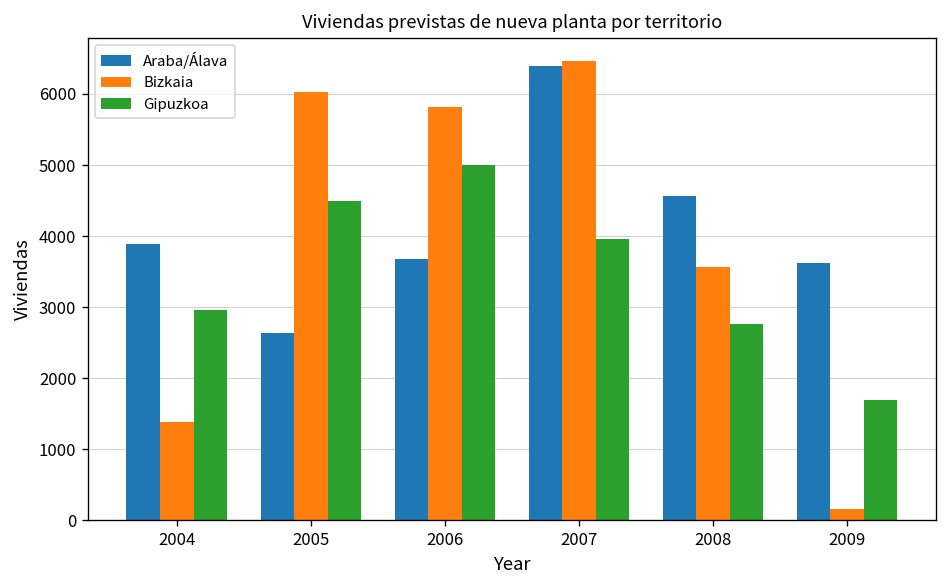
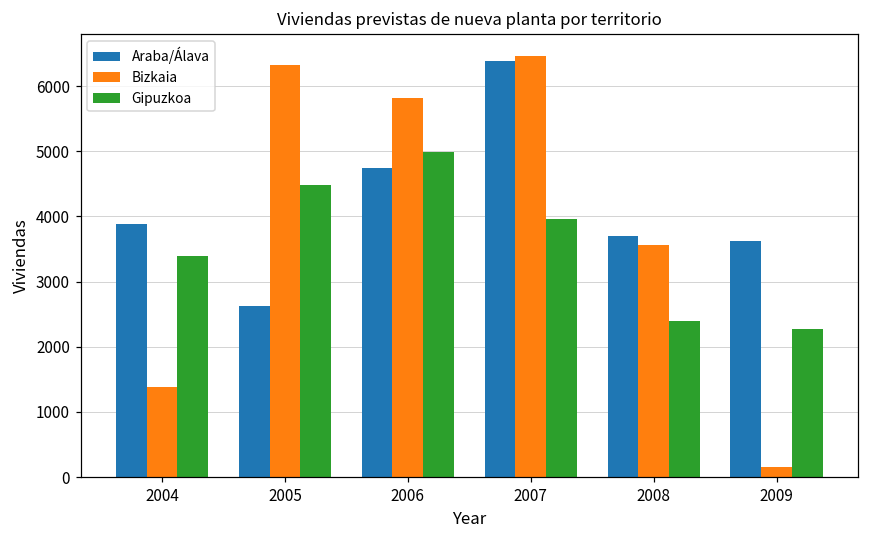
Gipuzkoa, 2004: 3000 -> 3400
Bizkaia, 2005: 6000 -> 6300
Araba/Álava, 2006: 3700 -> 4700
Araba/Álava, 2008: 4600 -> 3700
Gipuzkoa, 2008: 2800 -> 2400
Gipuzkoa, 2009: 1700 -> 2300
